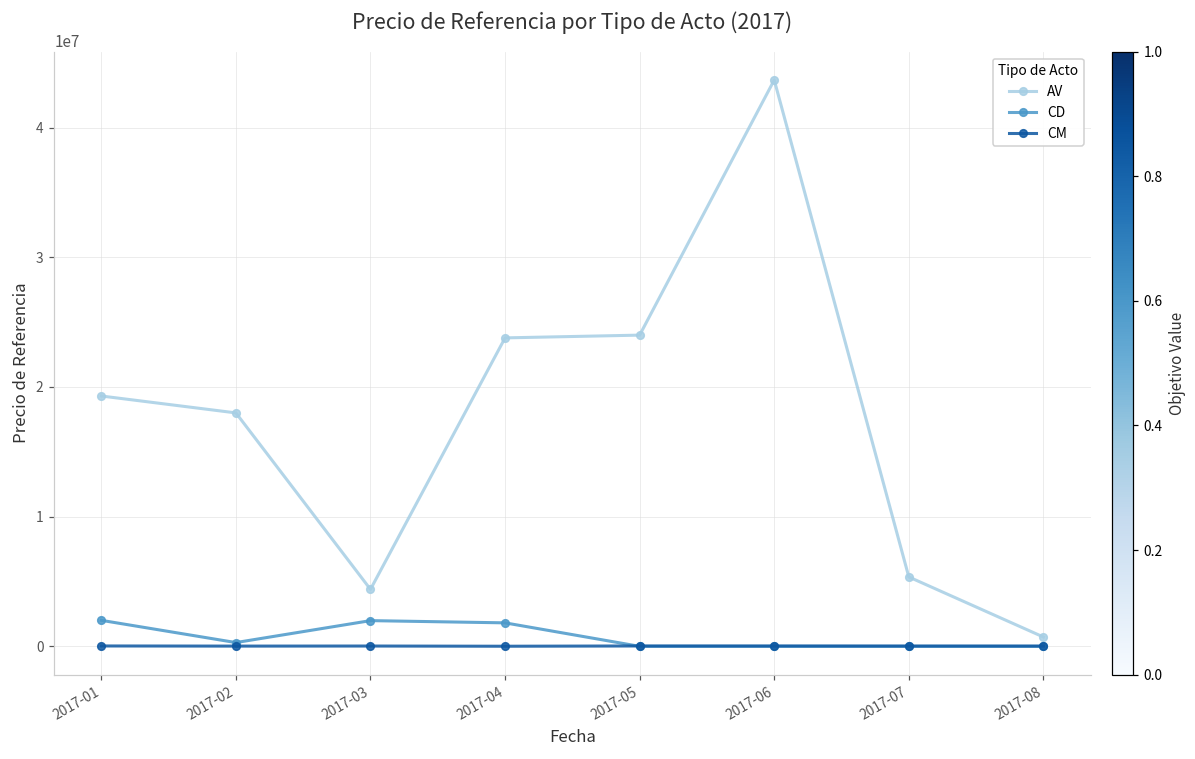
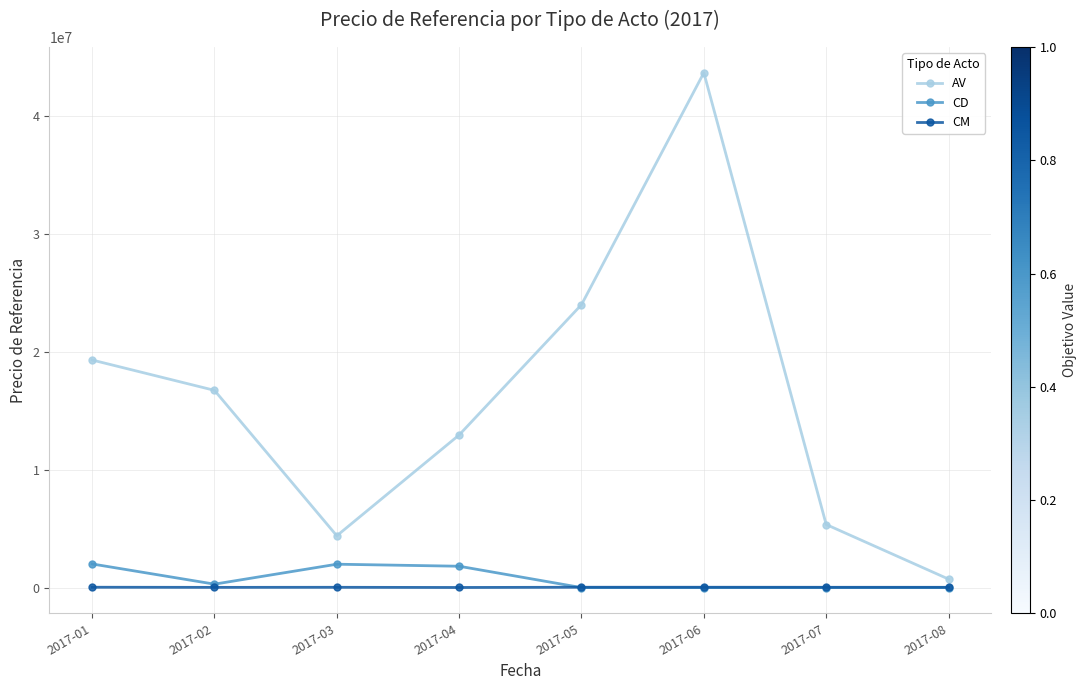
AV, 2017-02: 18000000 -> 16700000
AV, 2017-04: 23800000 -> 12900000
